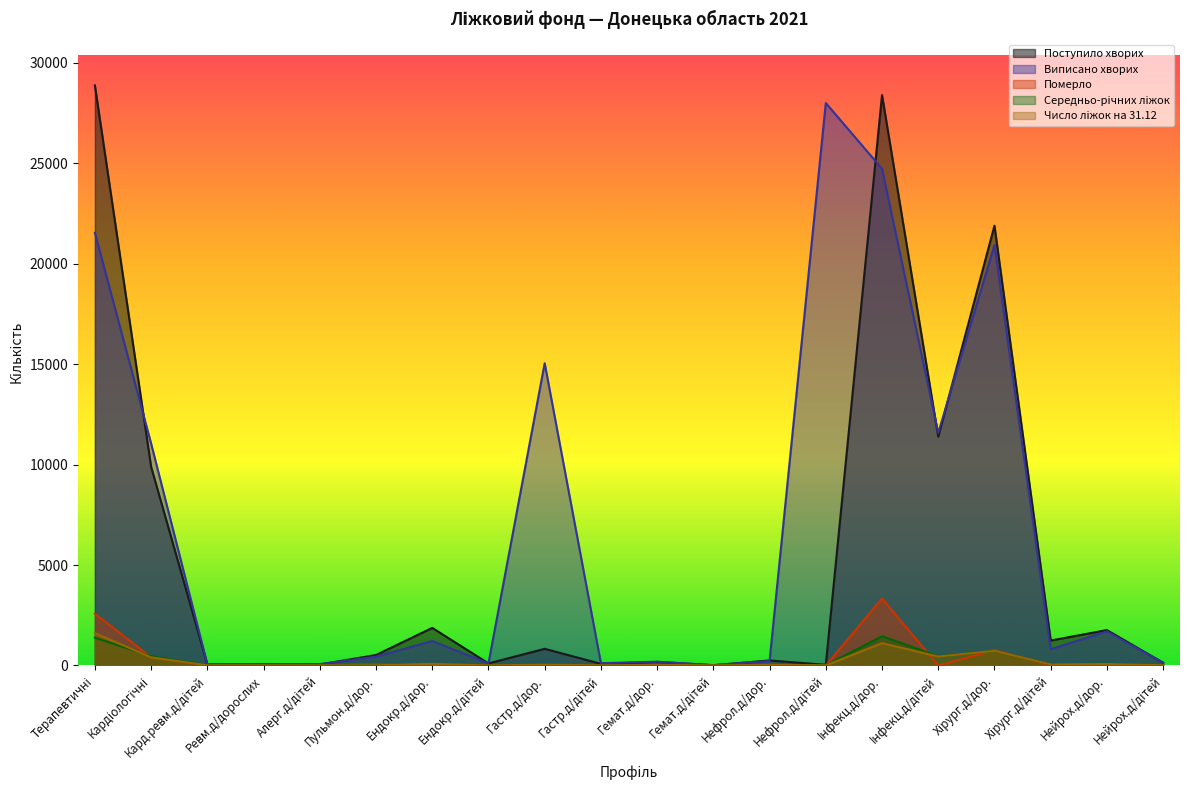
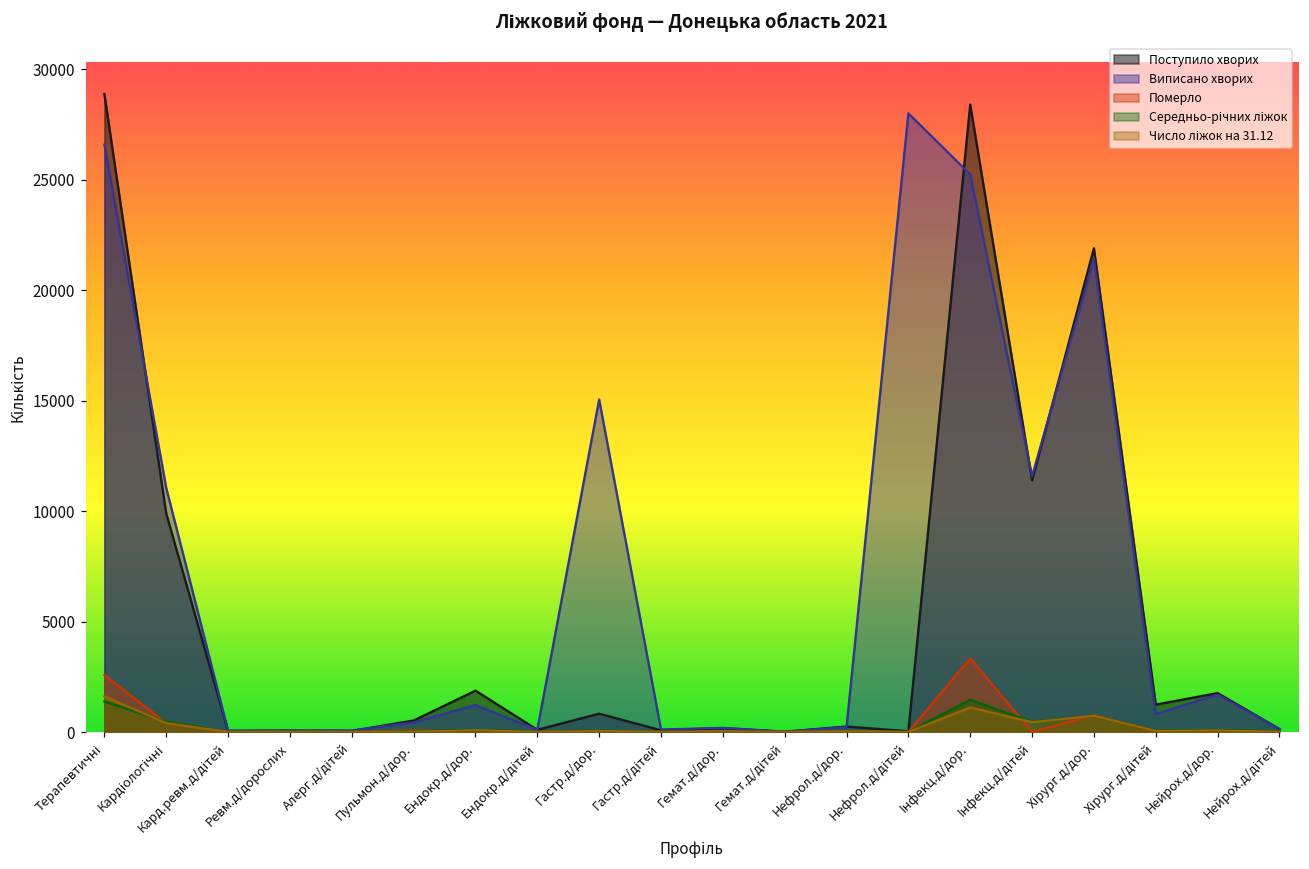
Виписано хворих, Терапевтичні: 21500 -> 26600
Виписано хворих, Інфекц.д/дор.: 24700 -> 25200
Виписано хворих, Хірург.д/дор.: 20900 -> 21400
